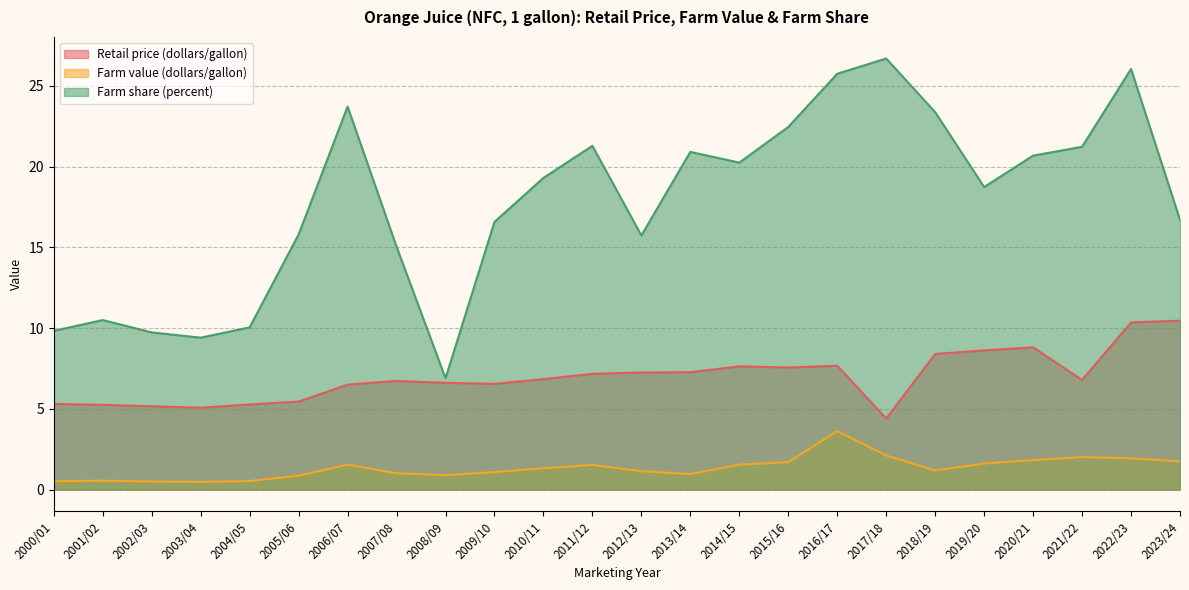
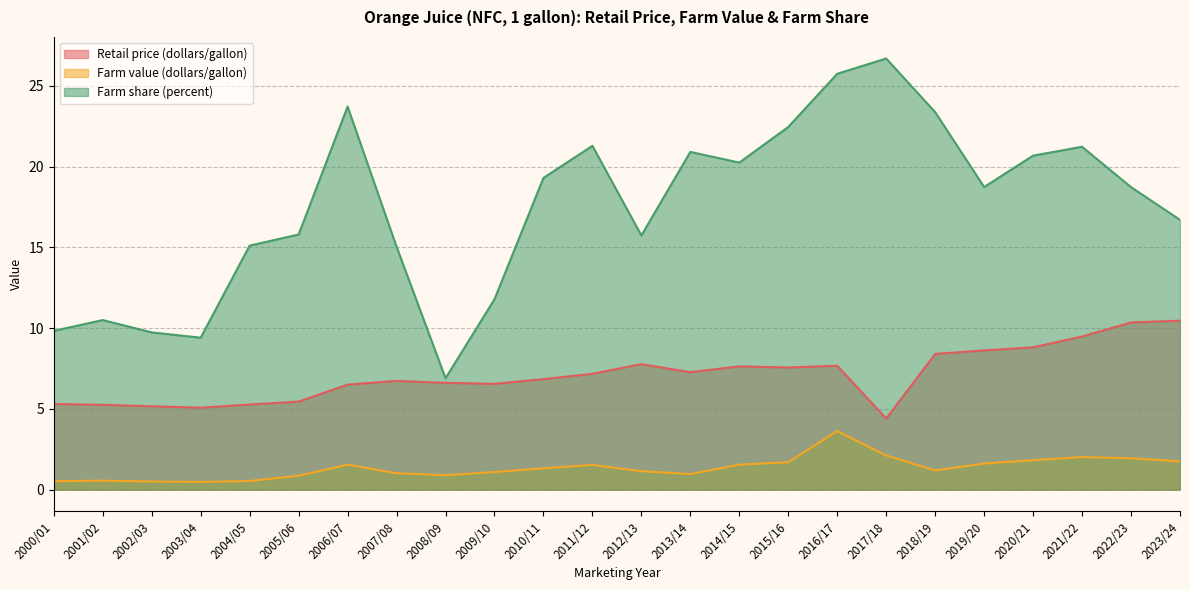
Farm share (percent), 2004/05: 10.0 -> 15.1
Farm share (percent), 2009/10: 16.6 -> 11.8
Retail price (dollars/gallon), 2012/13: 7.3 -> 7.8
Retail price (dollars/gallon), 2021/22: 6.8 -> 9.5
Farm share (percent), 2022/23: 26.0 -> 18.7
